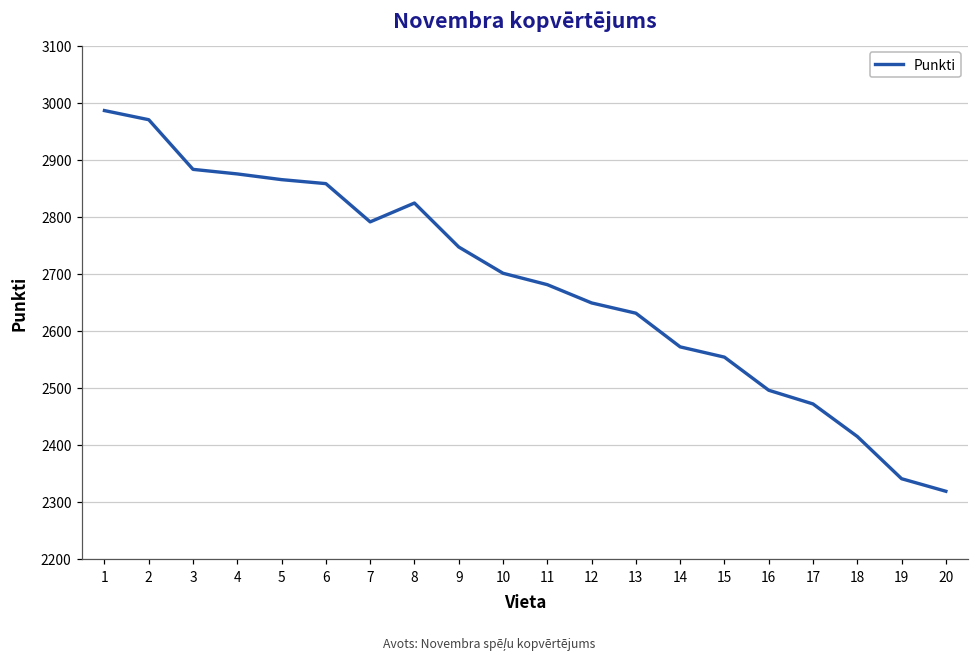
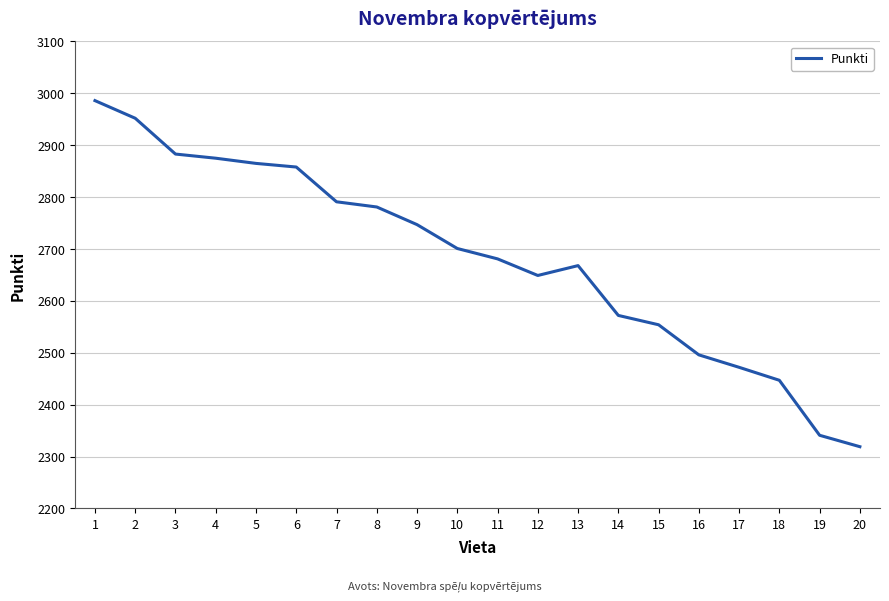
2: 2970 -> 2950
8: 2820 -> 2780
13: 2630 -> 2670
18: 2420 -> 2450
